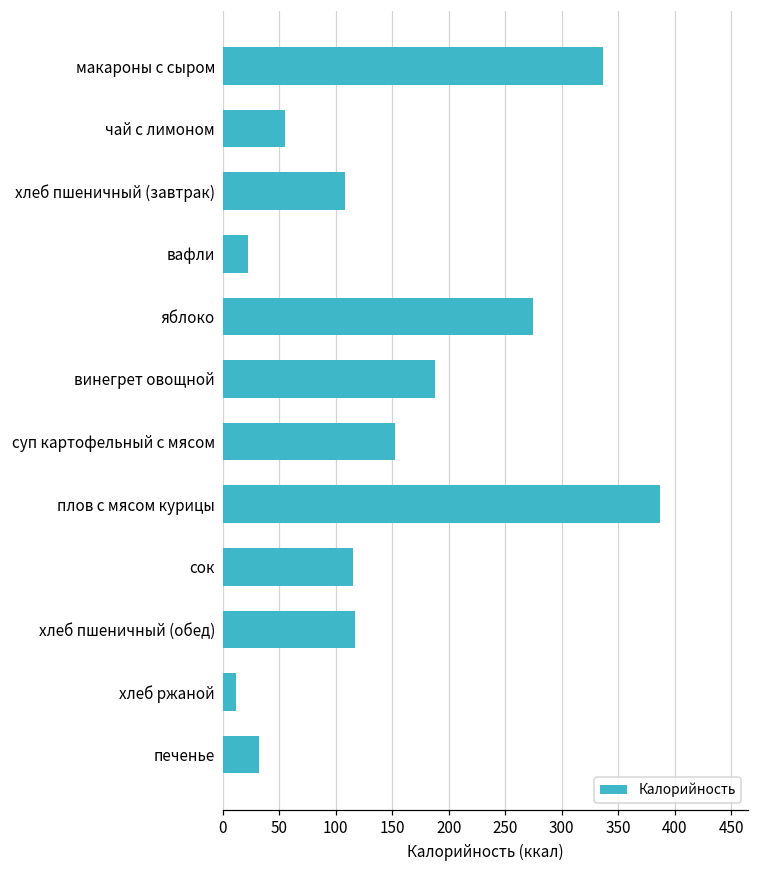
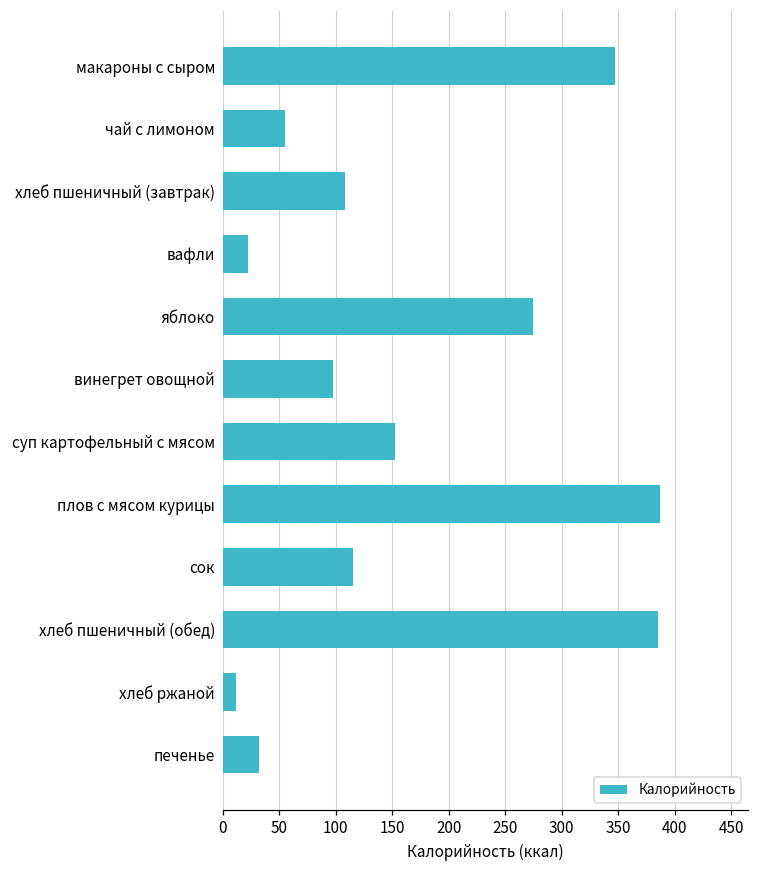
макароны с сыром: 337 -> 347
винегрет овощной: 188 -> 97
хлеб пшеничный (обед): 118 -> 385
